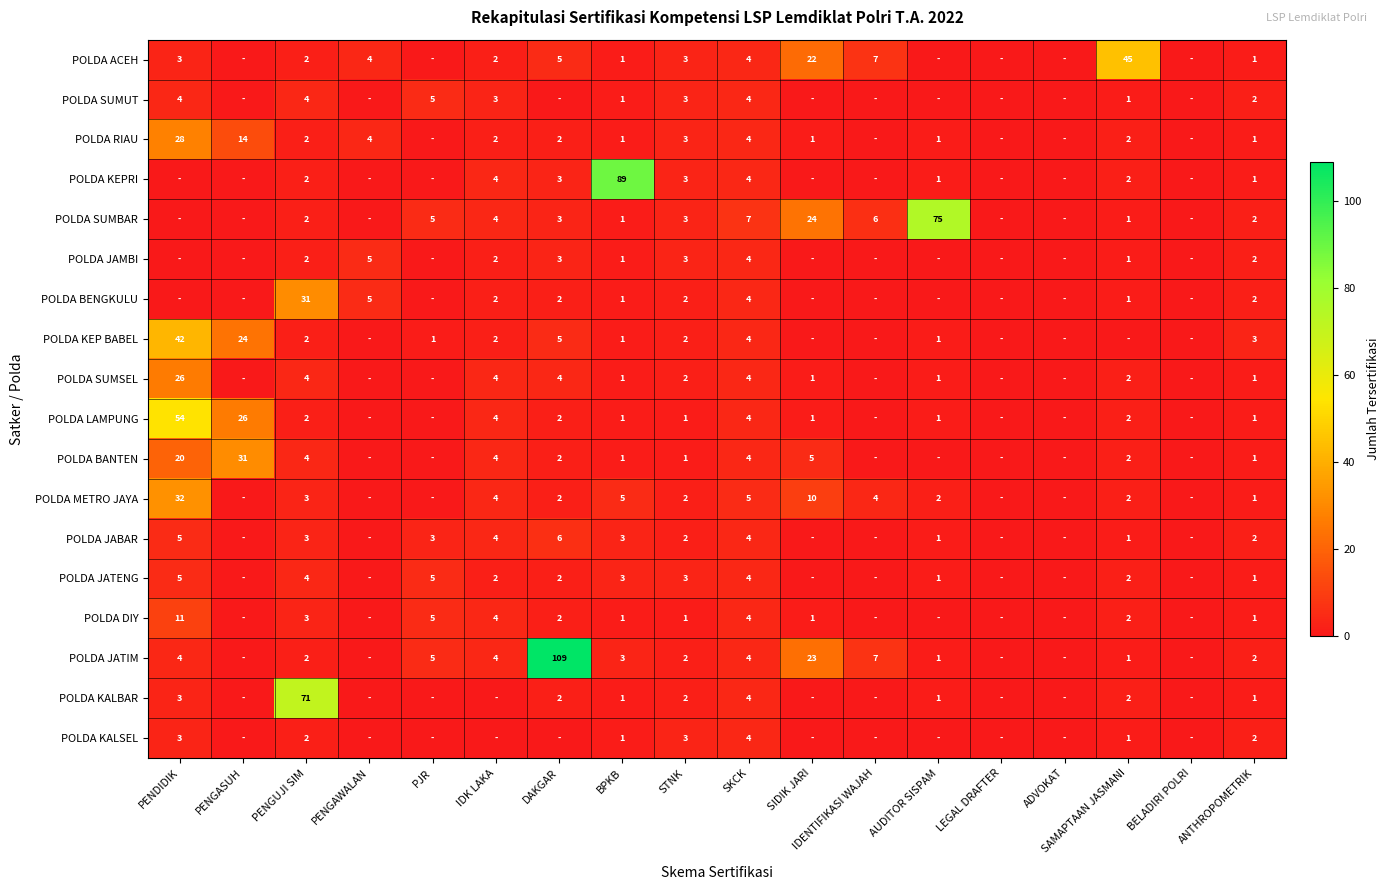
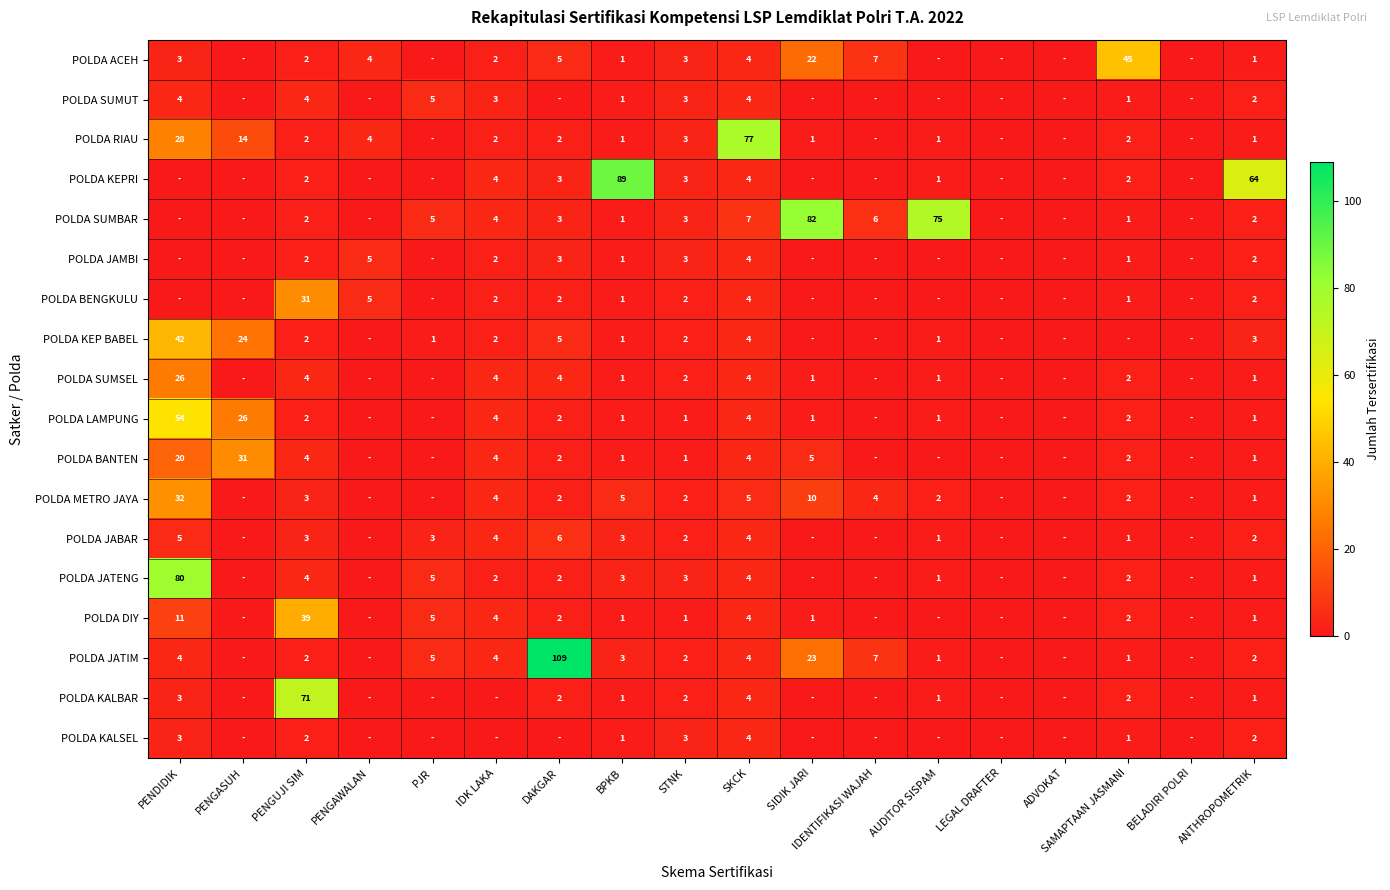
POLDA RIAU, SKCK: 4 -> 77
POLDA KEPRI, ANTHROPOMETRIK: 1 -> 64
POLDA SUMBAR, SIDIK JARI: 24 -> 82
POLDA JATENG, PENDIDIK: 5 -> 80
POLDA DIY, PENGUJI SIM: 3 -> 39
